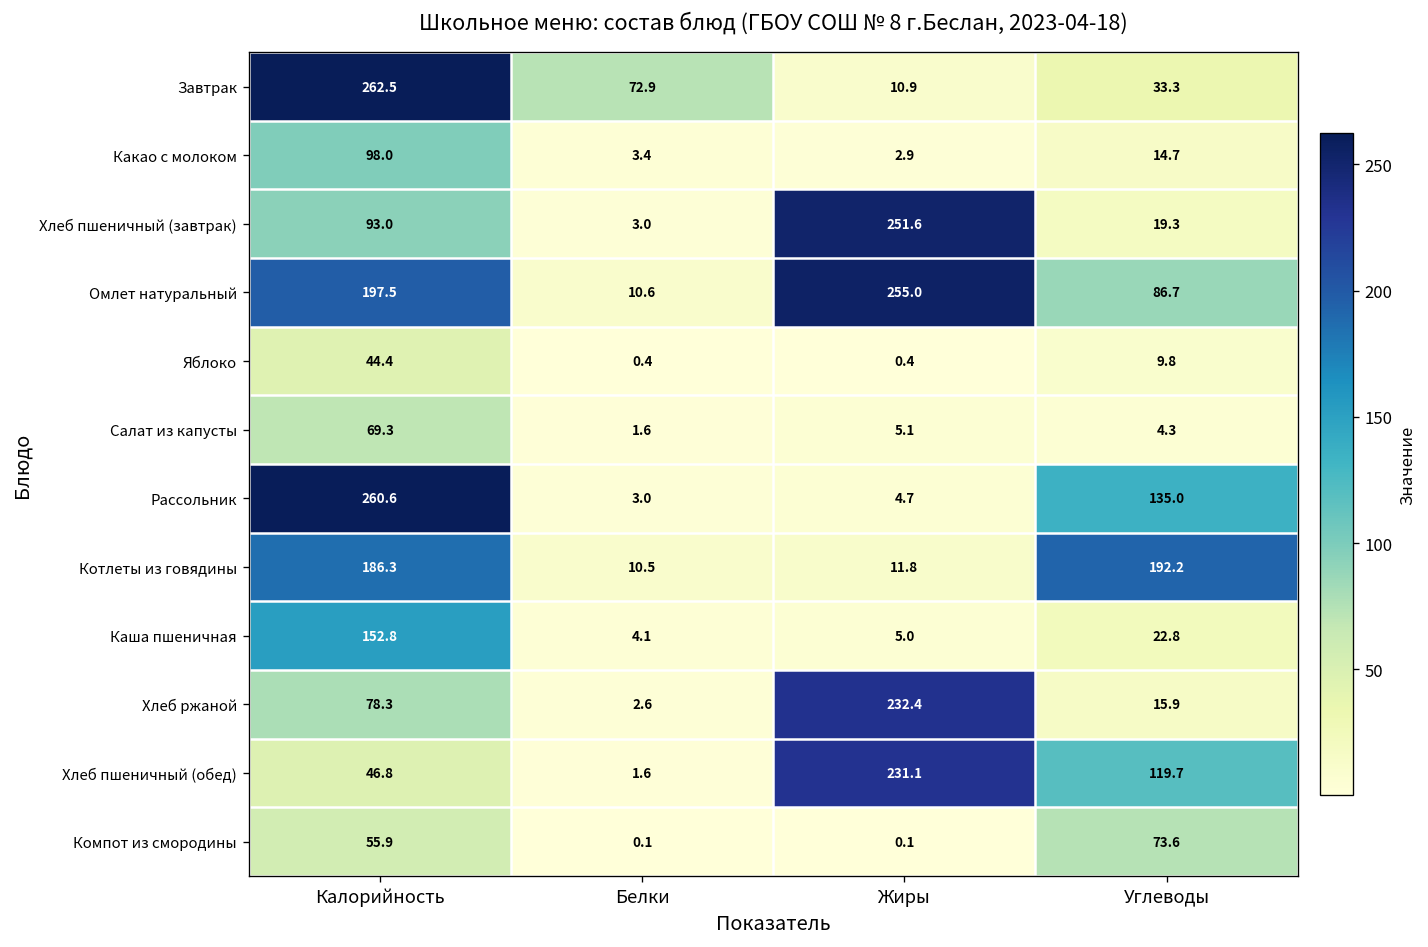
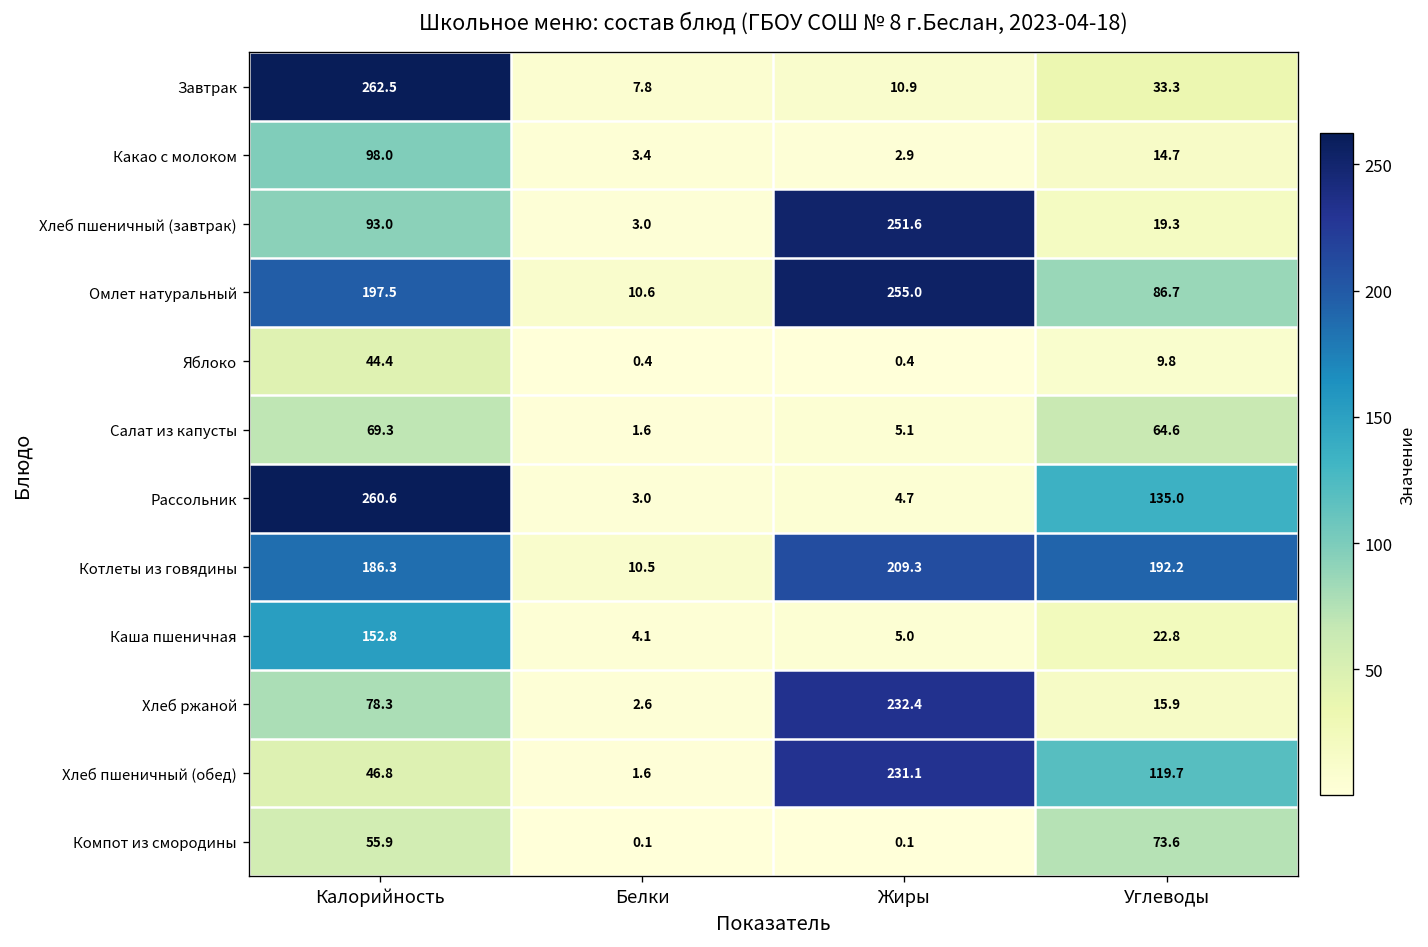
Завтрак, Белки: 72.9 -> 7.8
Салат из капусты, Углеводы: 4.3 -> 64.6
Котлеты из говядины, Жиры: 11.8 -> 209.3
